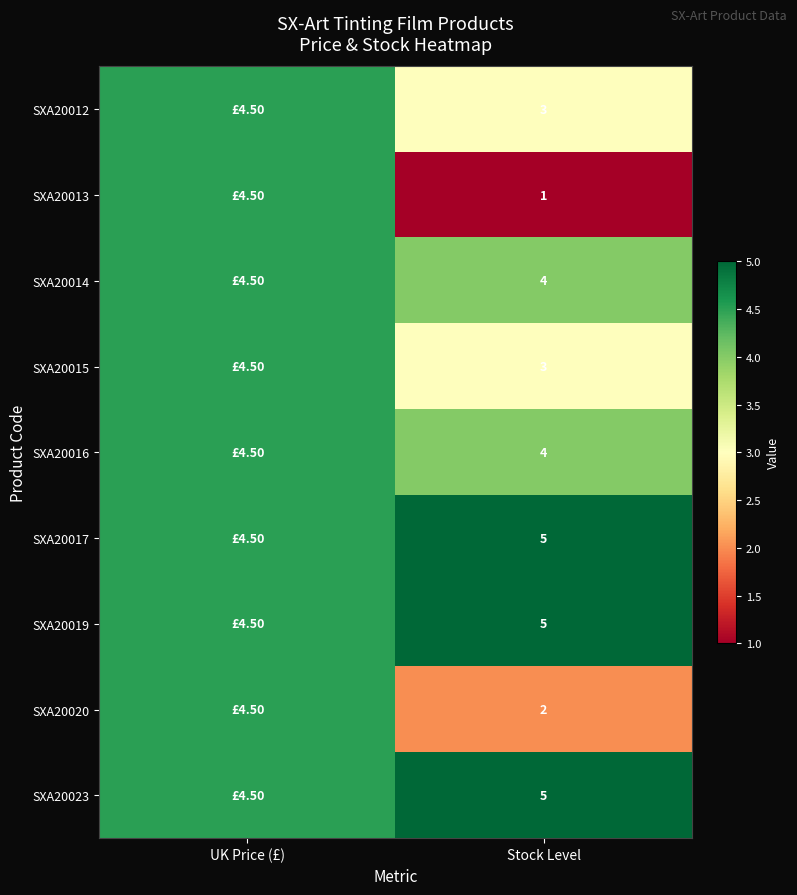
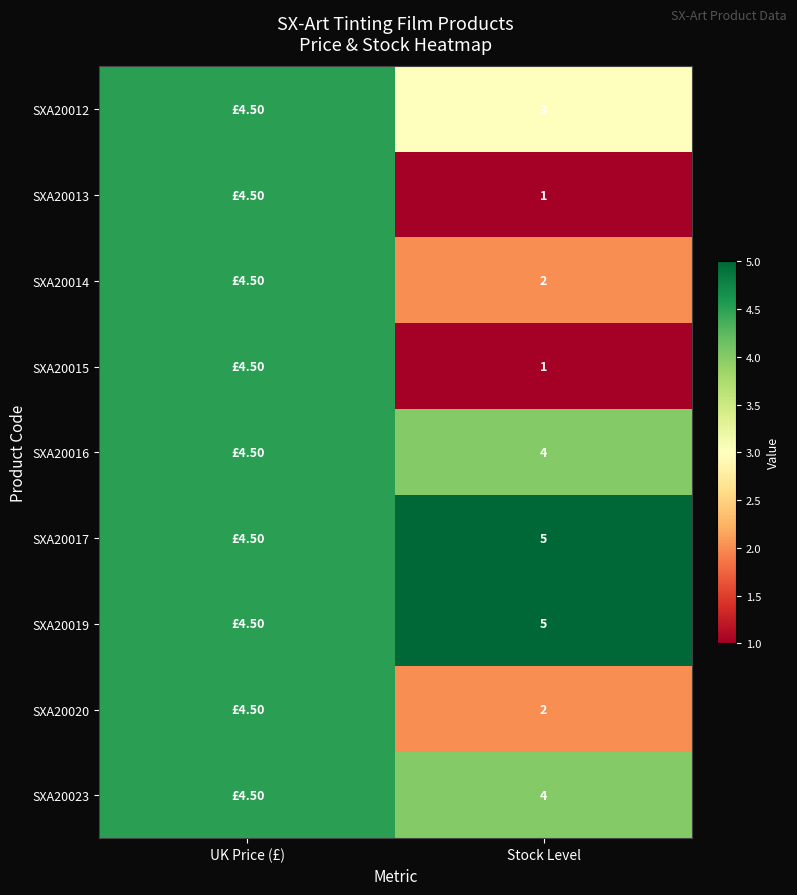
SXA20014, Stock Level: 4 -> 2
SXA20015, Stock Level: 3 -> 1
SXA20023, Stock Level: 5 -> 4
